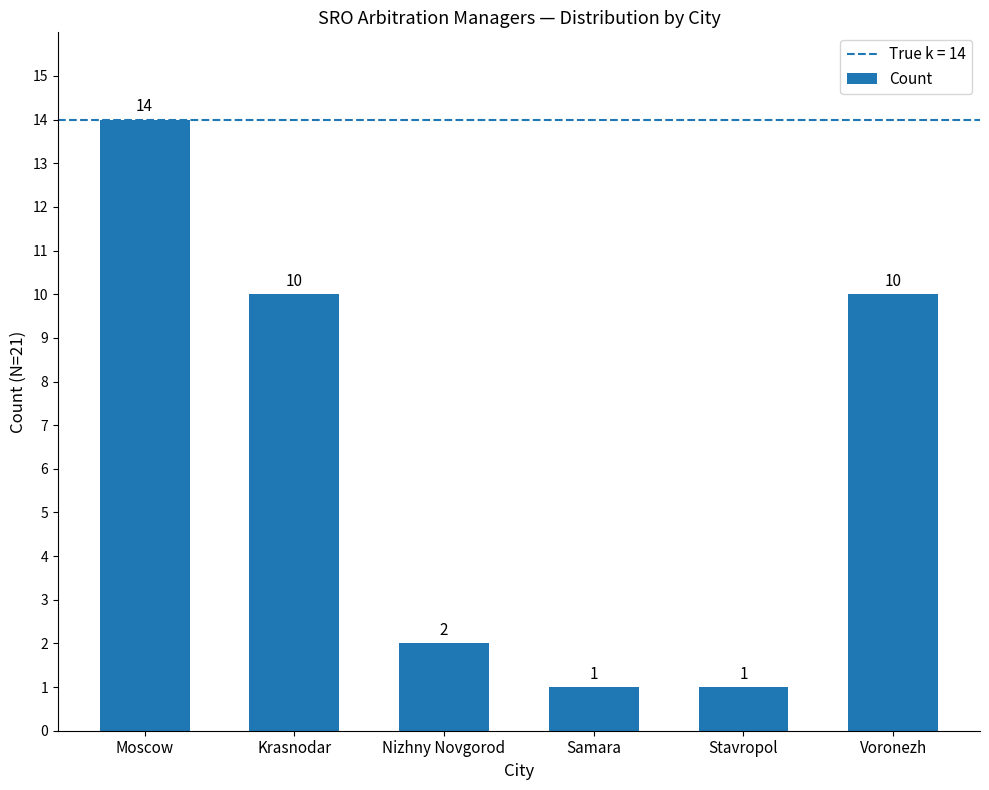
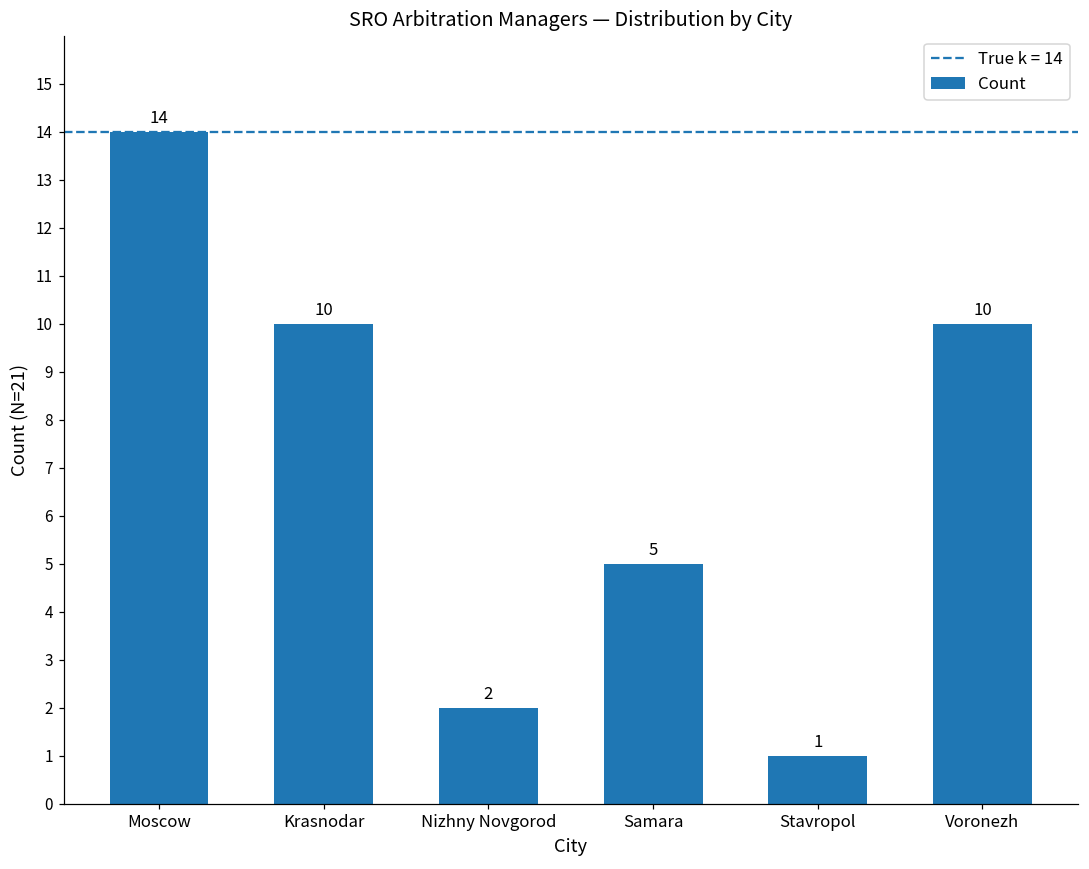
Samara: 1 -> 5
